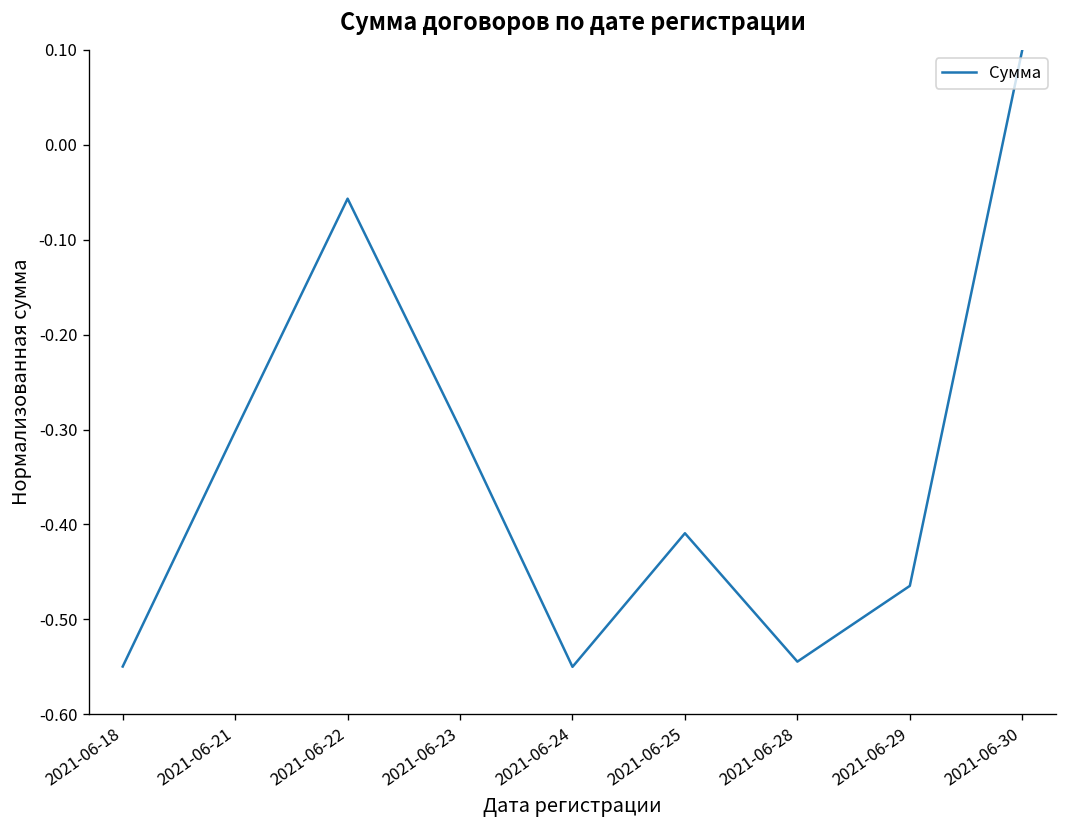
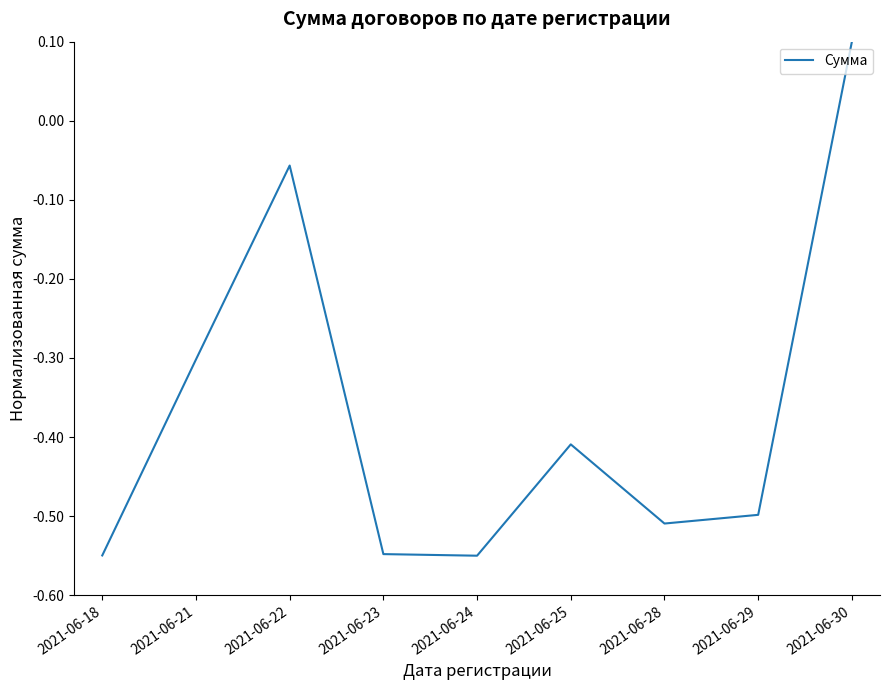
2021-06-23: -0.30 -> -0.55
2021-06-28: -0.54 -> -0.51
2021-06-29: -0.46 -> -0.50
